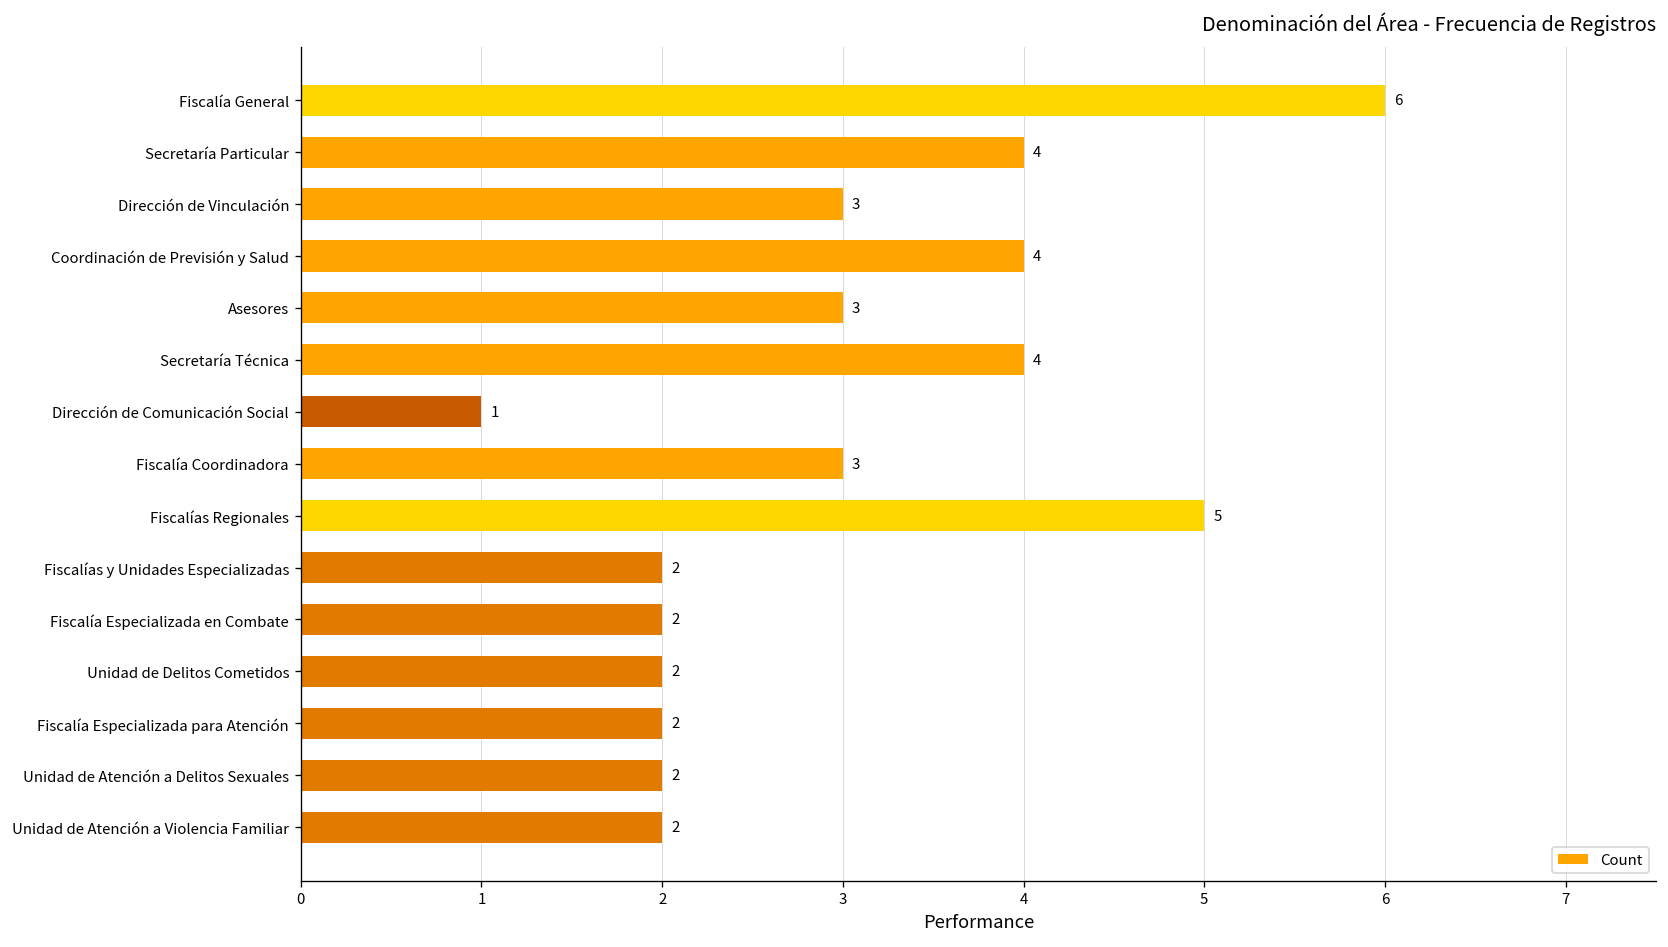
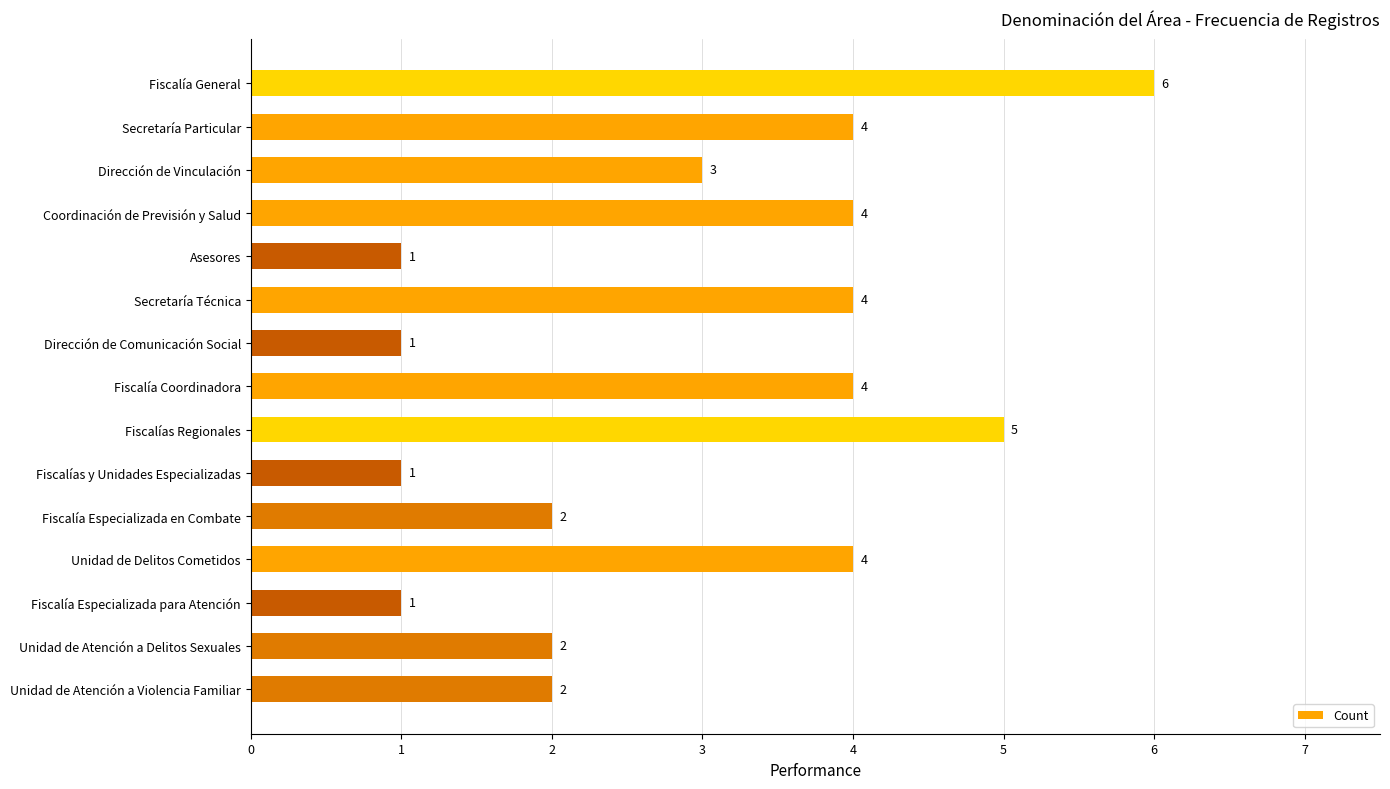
Asesores: 3 -> 1
Fiscalía Coordinadora: 3 -> 4
Fiscalías y Unidades Especializadas: 2 -> 1
Unidad de Delitos Cometidos: 2 -> 4
Fiscalía Especializada para Atención: 2 -> 1
